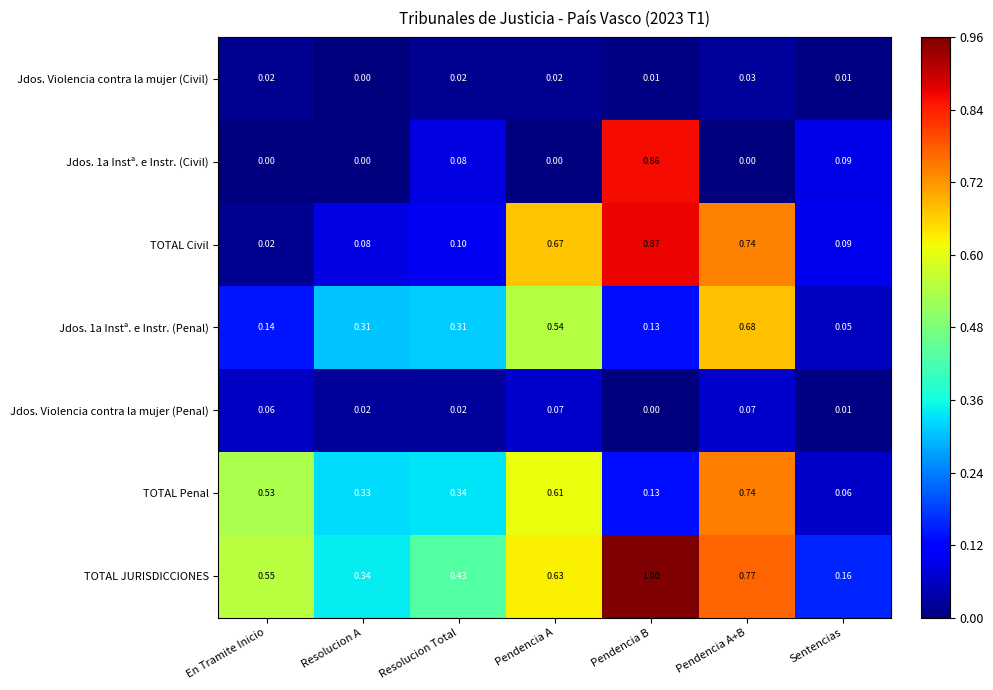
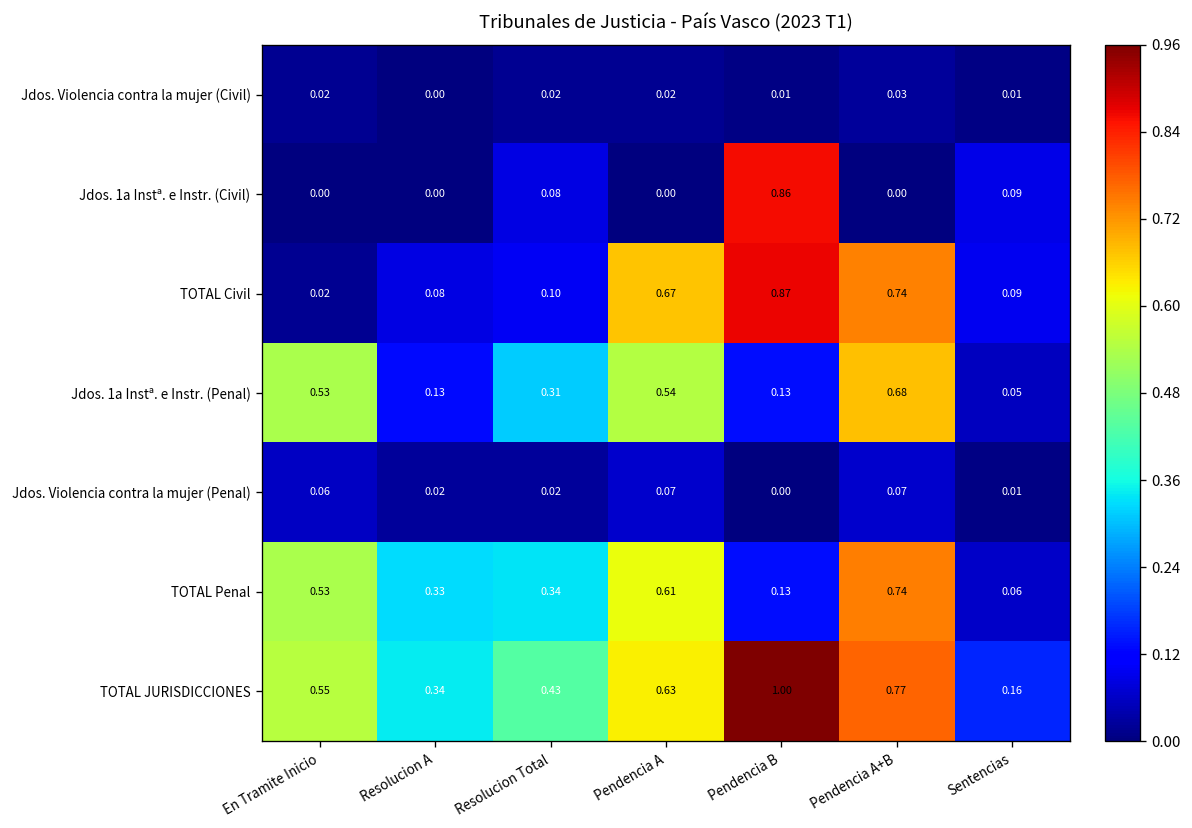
Jdos. 1a Instª. e Instr. (Penal), En Tramite Inicio: 0.14 -> 0.53
Jdos. 1a Instª. e Instr. (Penal), Resolucion A: 0.31 -> 0.13
